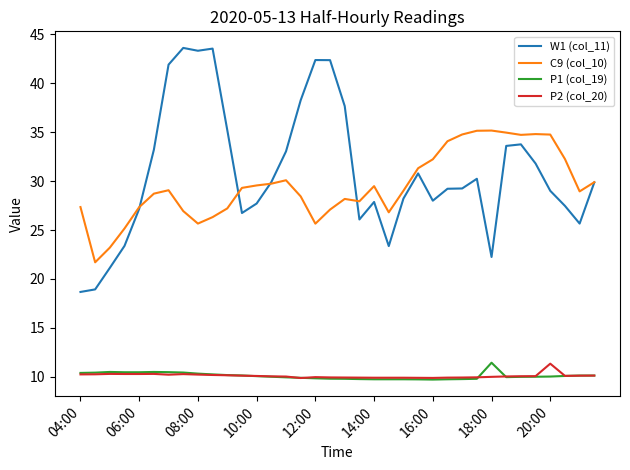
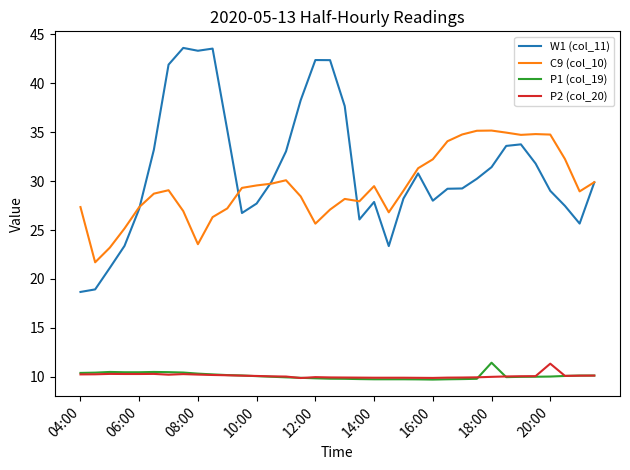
C9 (col_10), 08:00: 26 -> 24
W1 (col_11), 18:00: 22 -> 31
